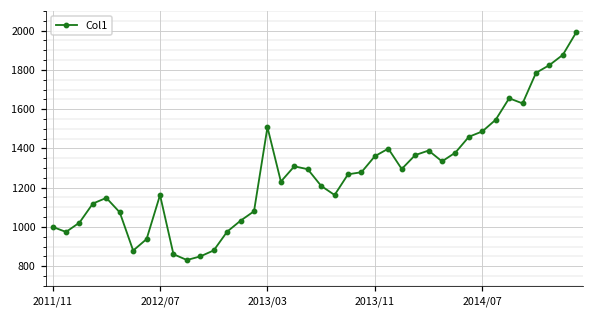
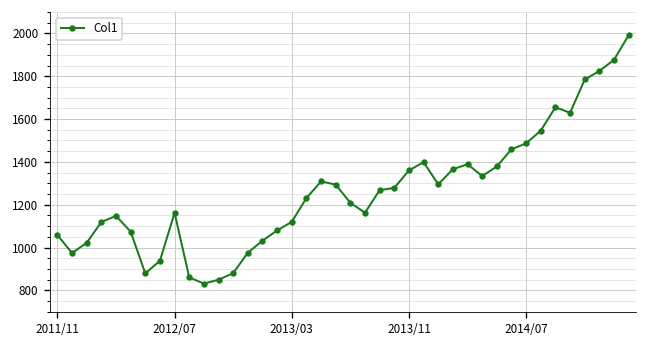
2011/11: 1000 -> 1060
2013/03: 1510 -> 1120
